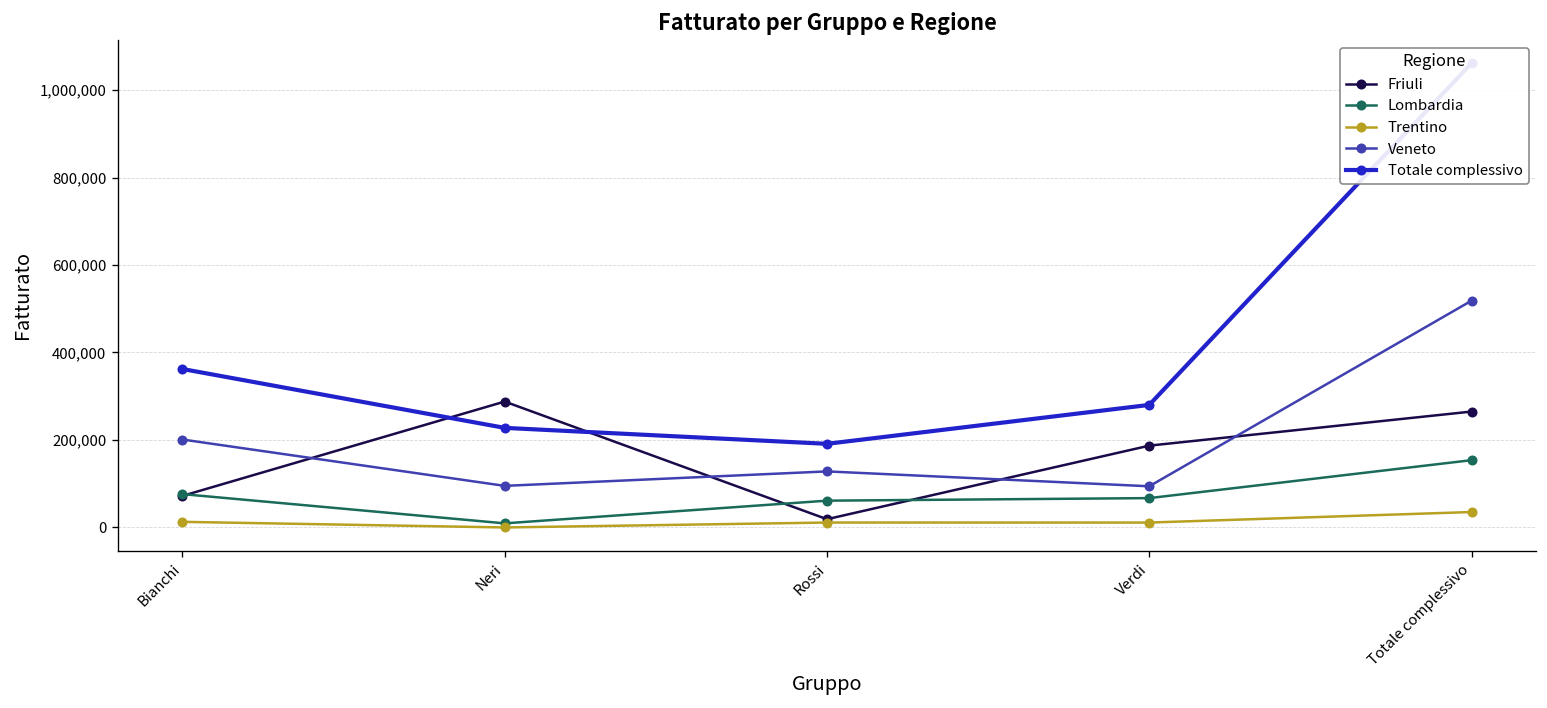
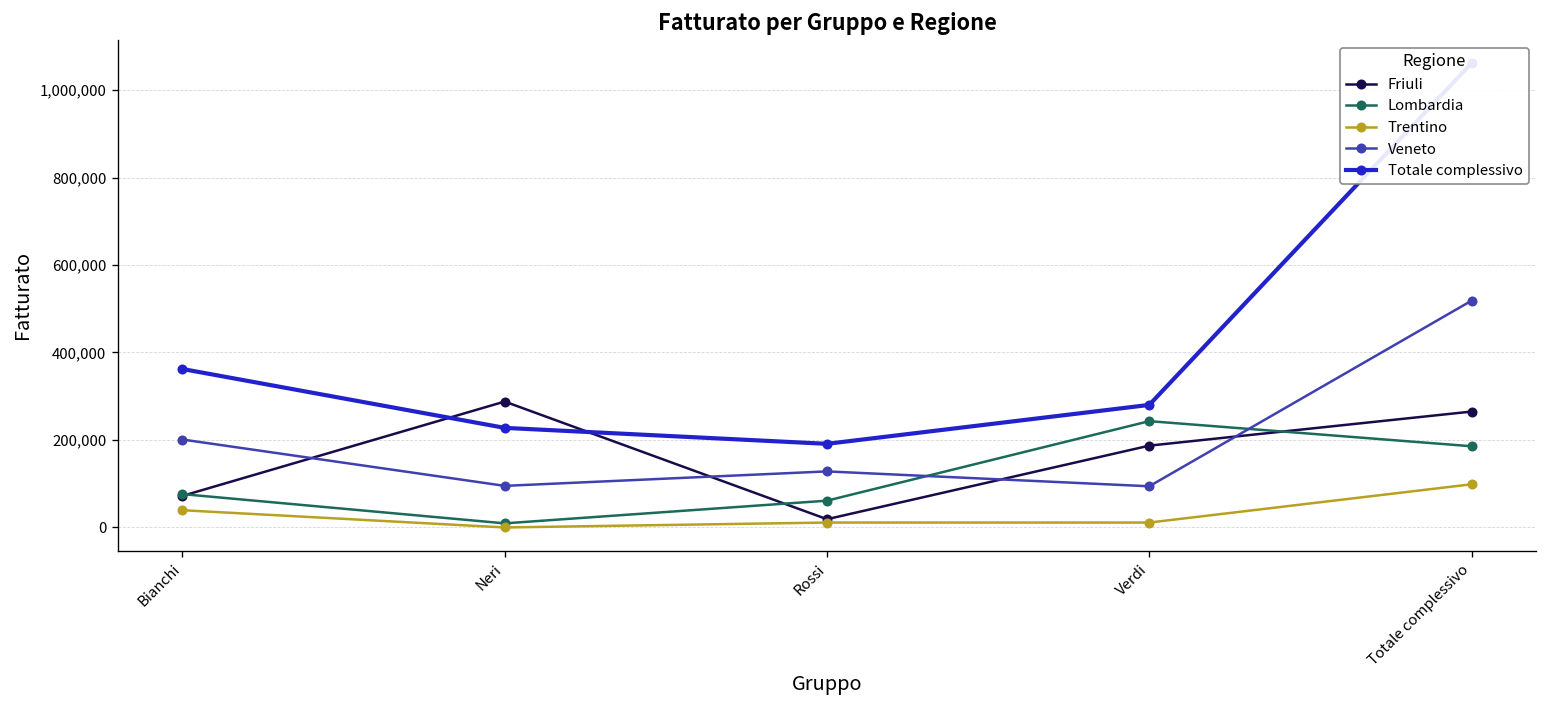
Trentino, Bianchi: 10,000 -> 40,000
Lombardia, Verdi: 70,000 -> 240,000
Lombardia, Totale complessivo: 150,000 -> 190,000
Trentino, Totale complessivo: 40,000 -> 100,000
